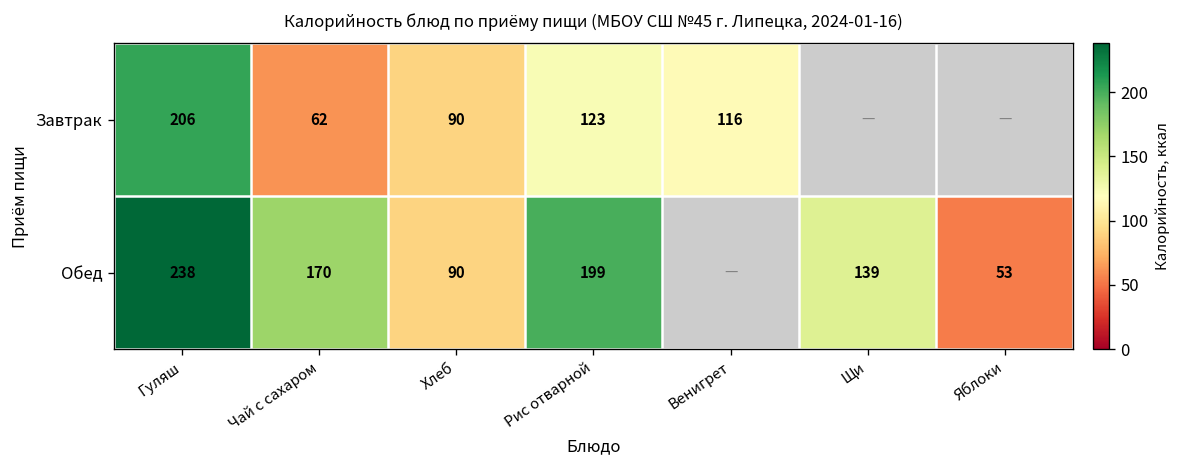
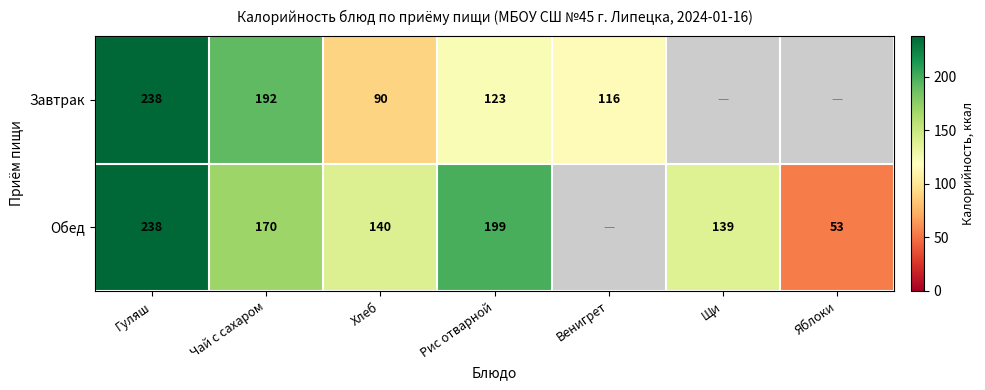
Завтрак, Гуляш: 206 -> 238
Завтрак, Чай с сахаром: 62 -> 192
Обед, Хлеб: 90 -> 140
